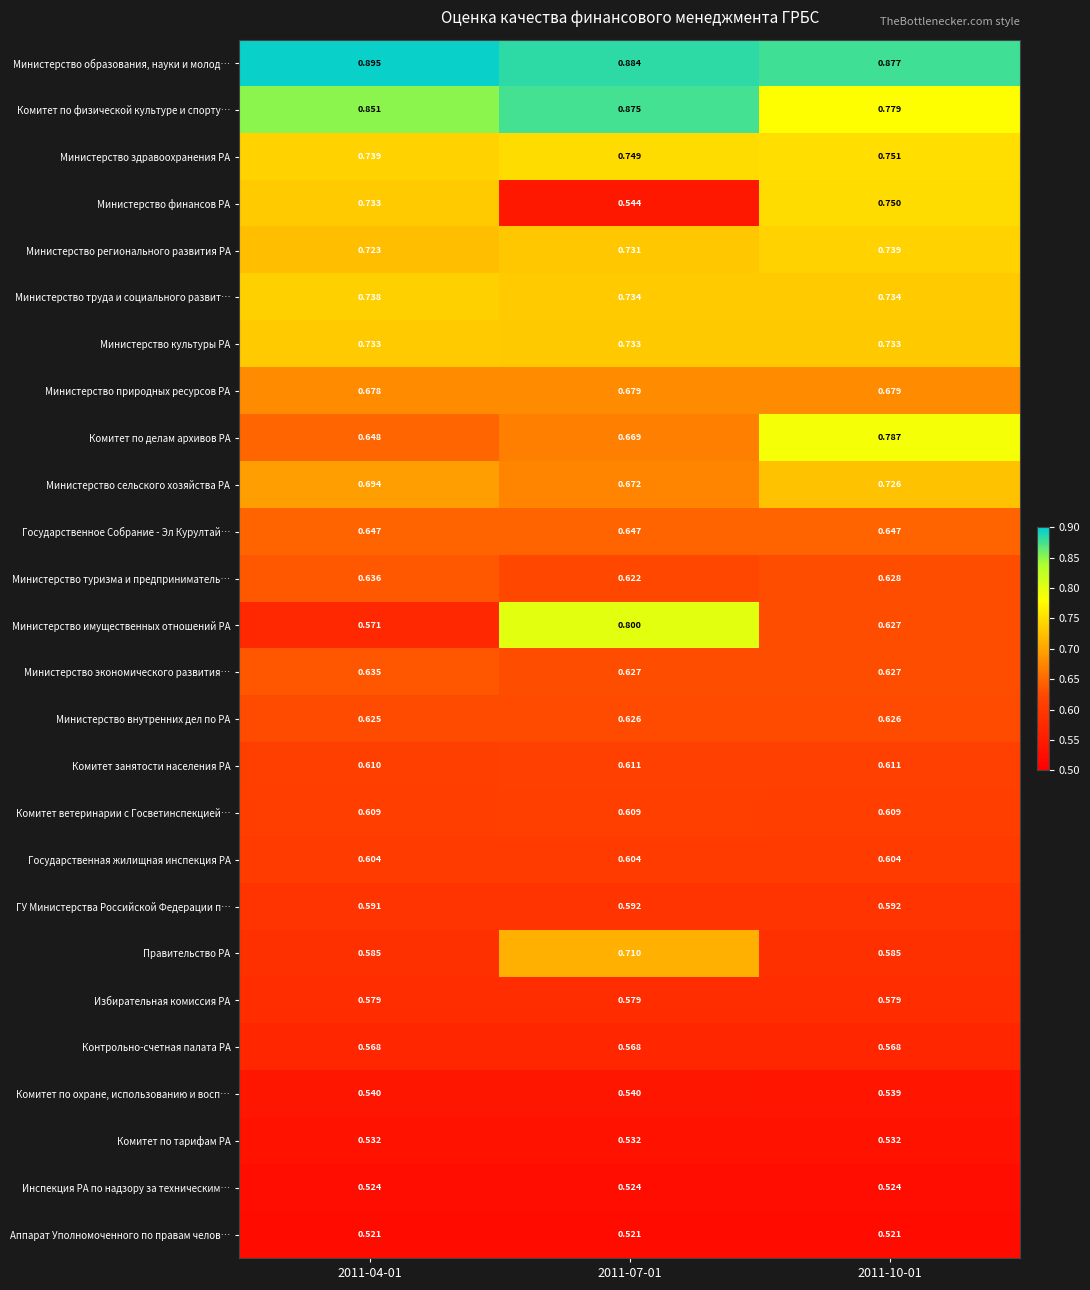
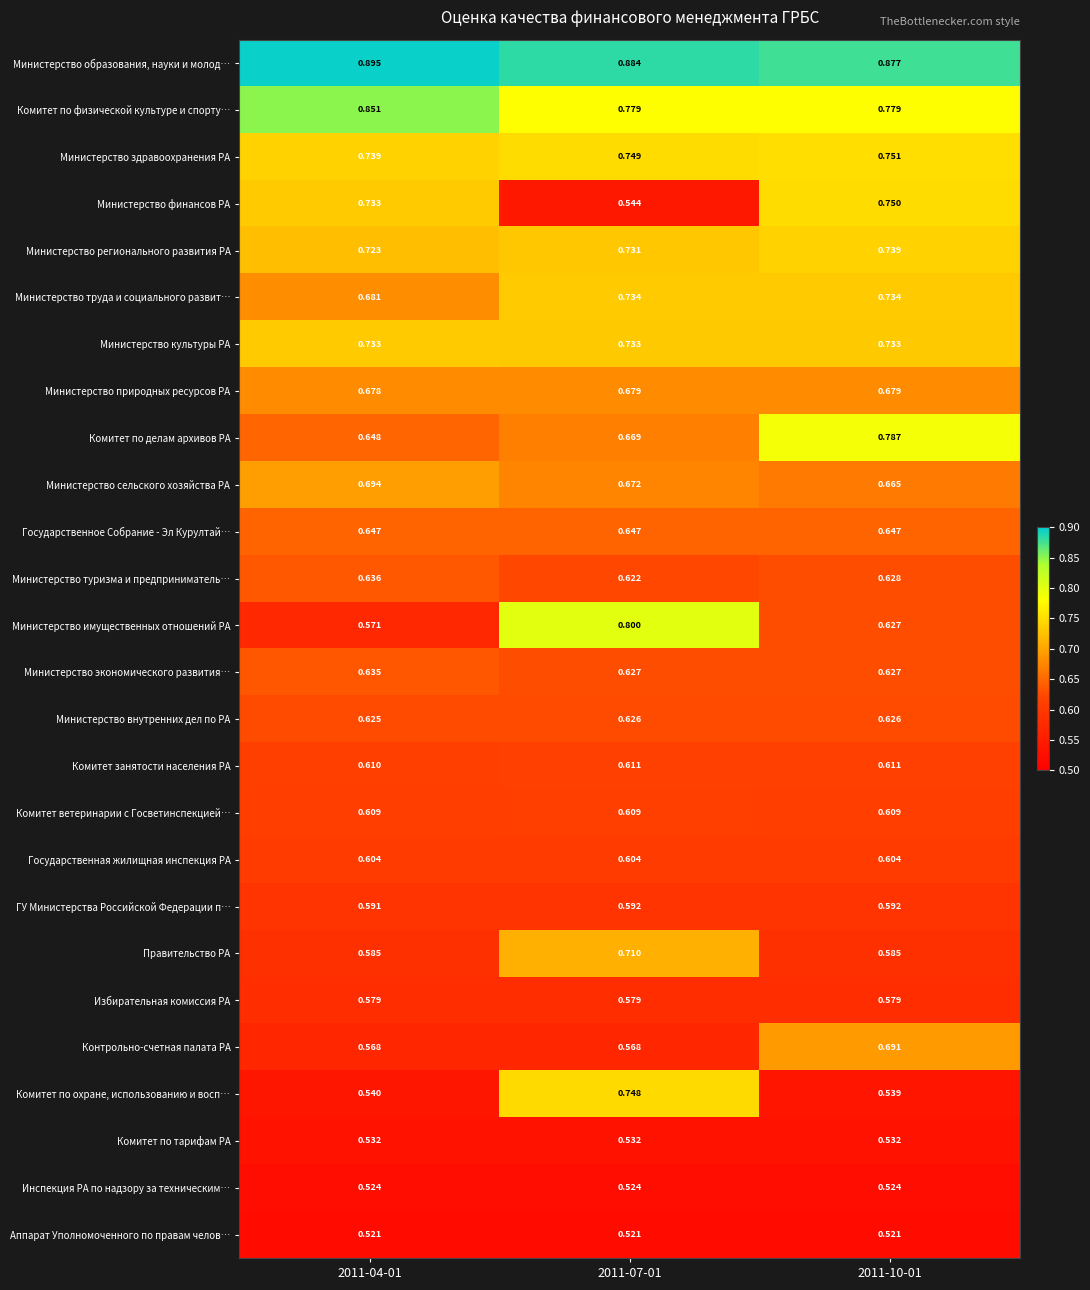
Комитет по физической культуре и спорту…, 2011-07-01: 0.875 -> 0.779
Министерство труда и социального развит…, 2011-04-01: 0.738 -> 0.681
Министерство сельского хозяйства РА, 2011-10-01: 0.726 -> 0.665
Контрольно-счетная палата РА, 2011-10-01: 0.568 -> 0.691
Комитет по охране, использованию и восп…, 2011-07-01: 0.540 -> 0.748
